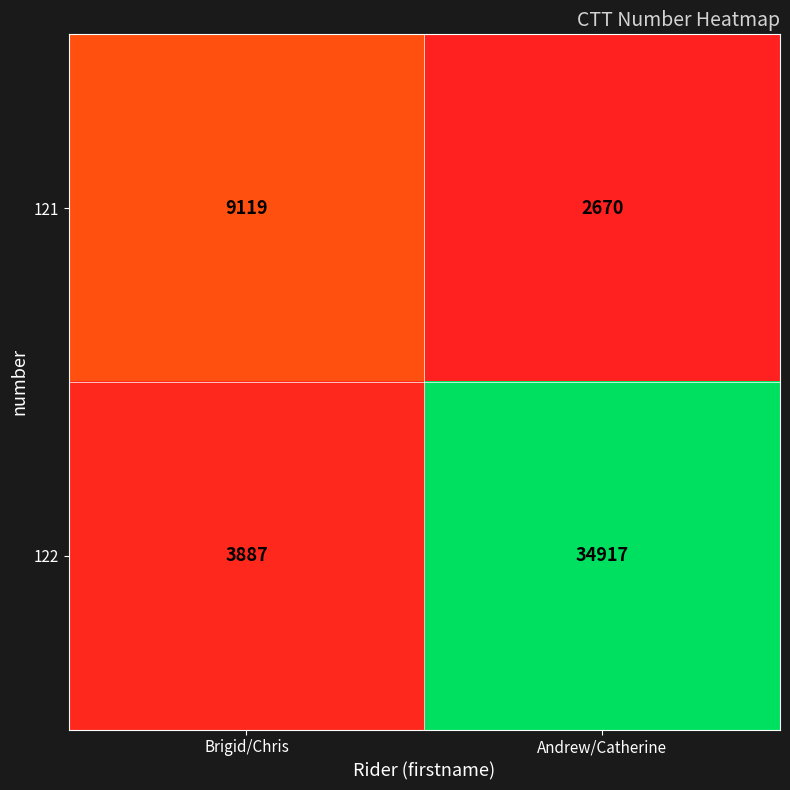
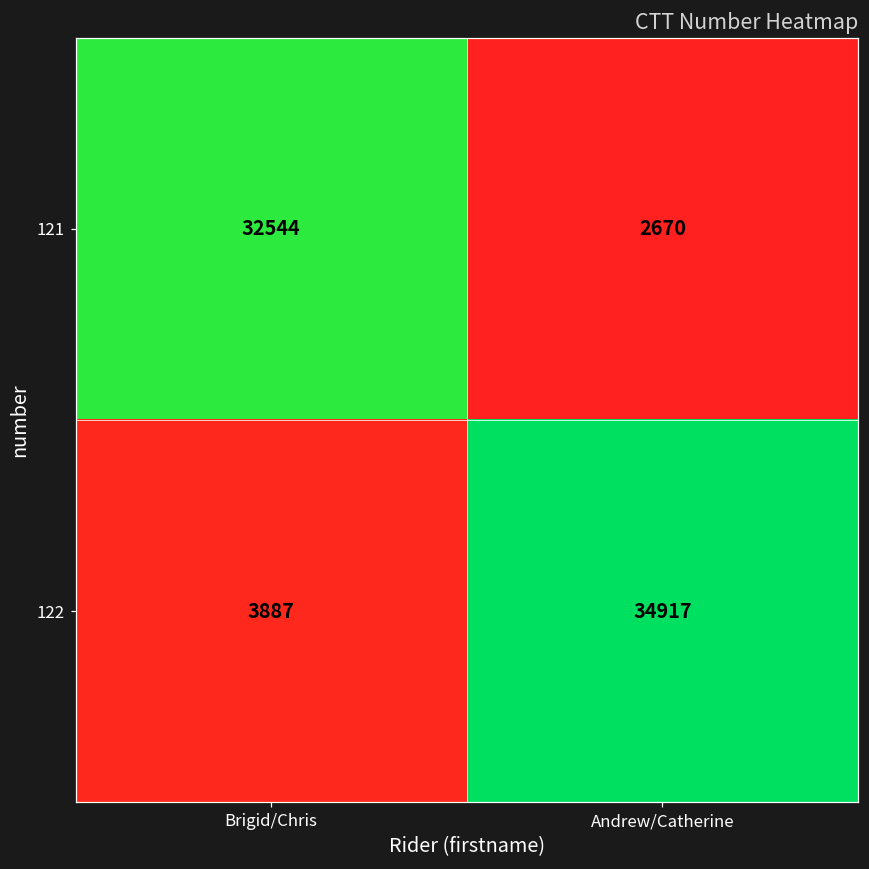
121, Brigid/Chris: 9119 -> 32544
